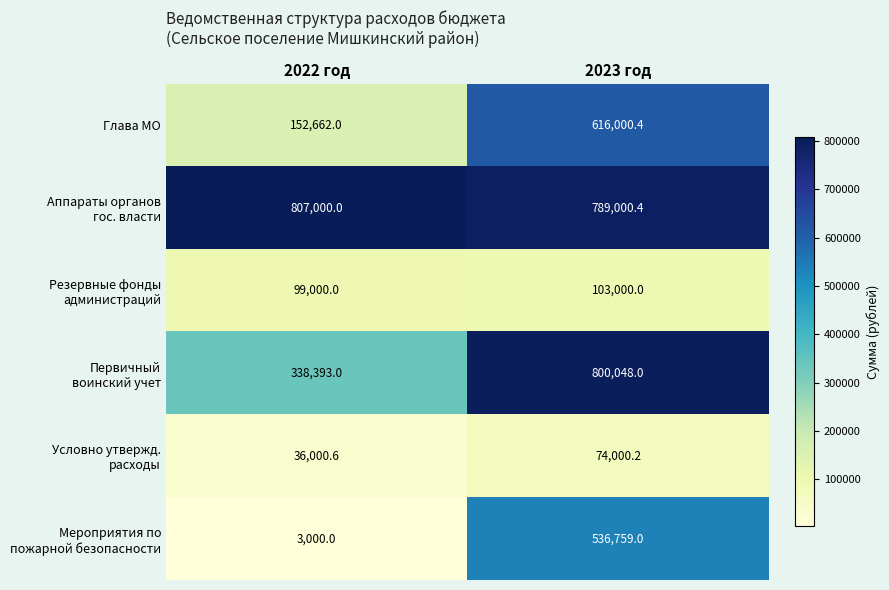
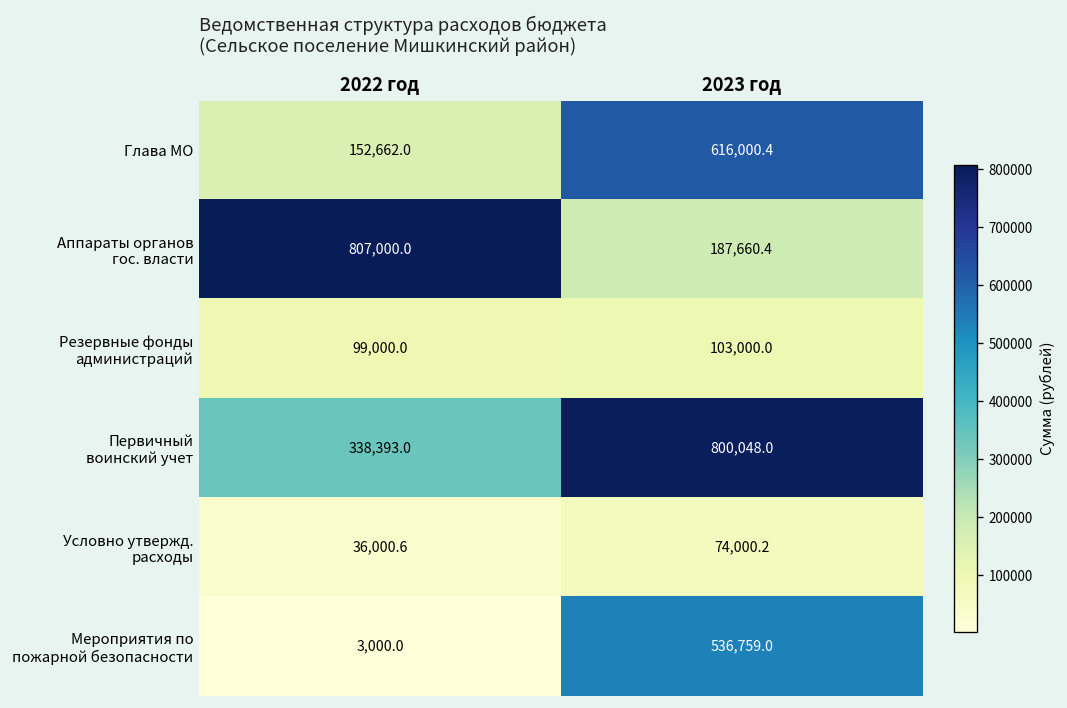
Аппараты органов гос. власти, 2023 год: 789,000.4 -> 187,660.4
